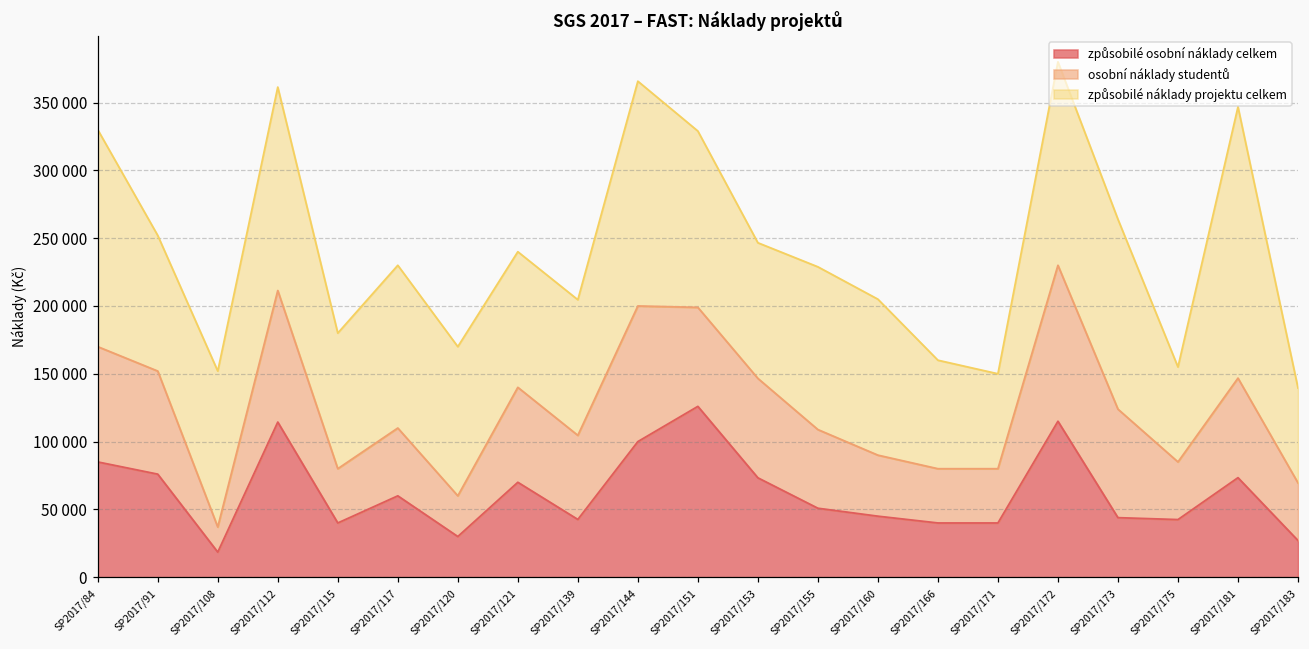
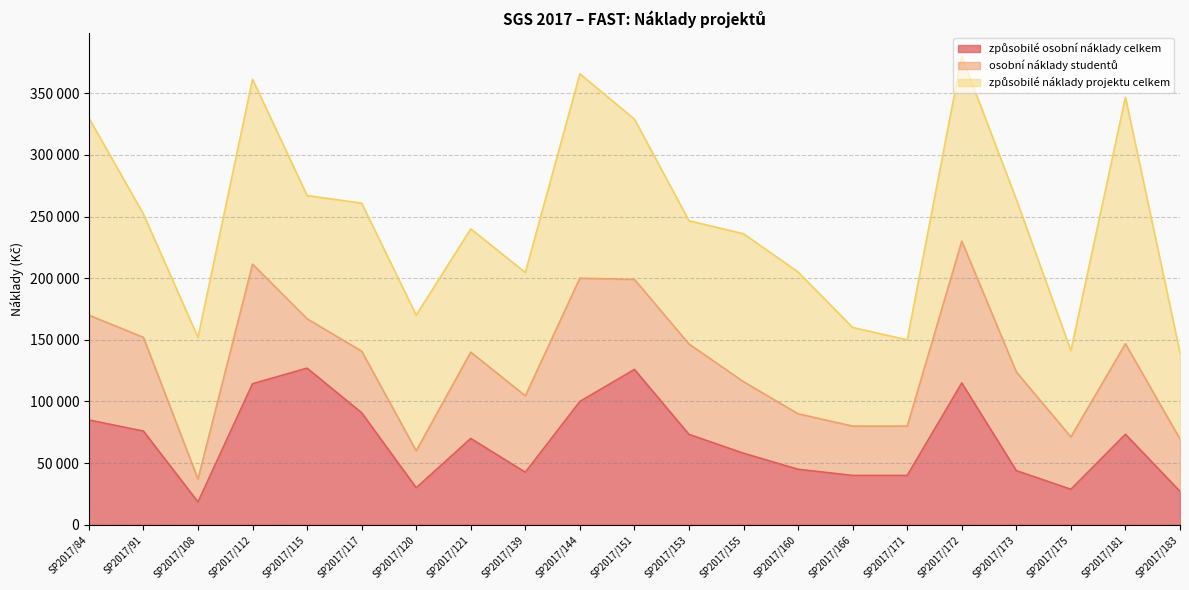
způsobilé osobní náklady celkem, SP2017/115: 40000 -> 127000
způsobilé osobní náklady celkem, SP2017/117: 60000 -> 91000
způsobilé osobní náklady celkem, SP2017/155: 51000 -> 58000
způsobilé osobní náklady celkem, SP2017/175: 43000 -> 29000
